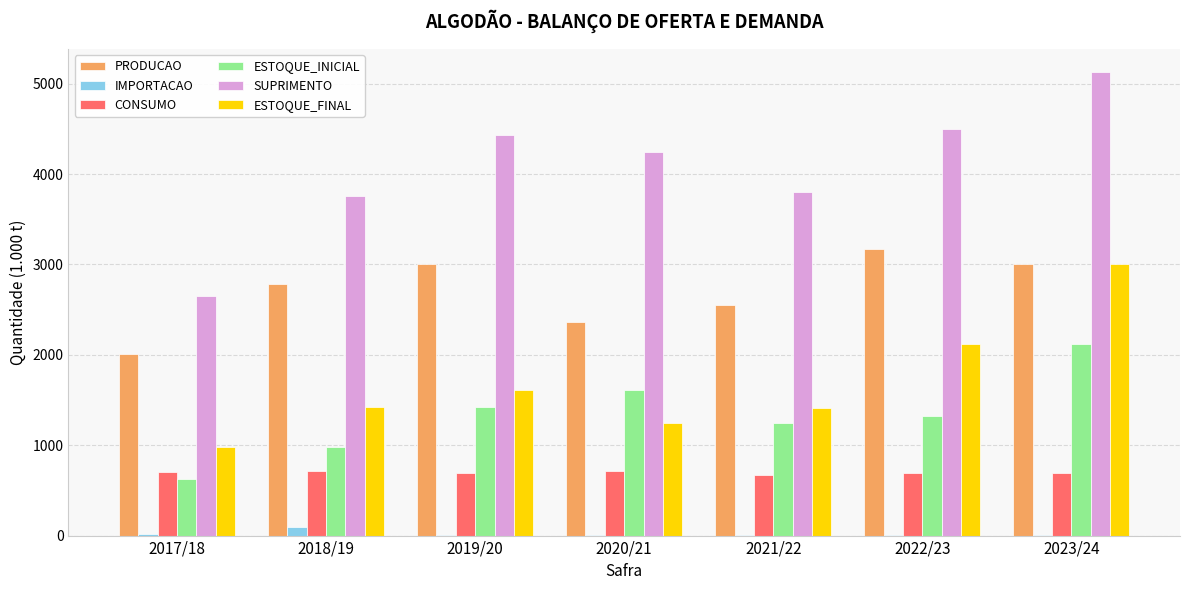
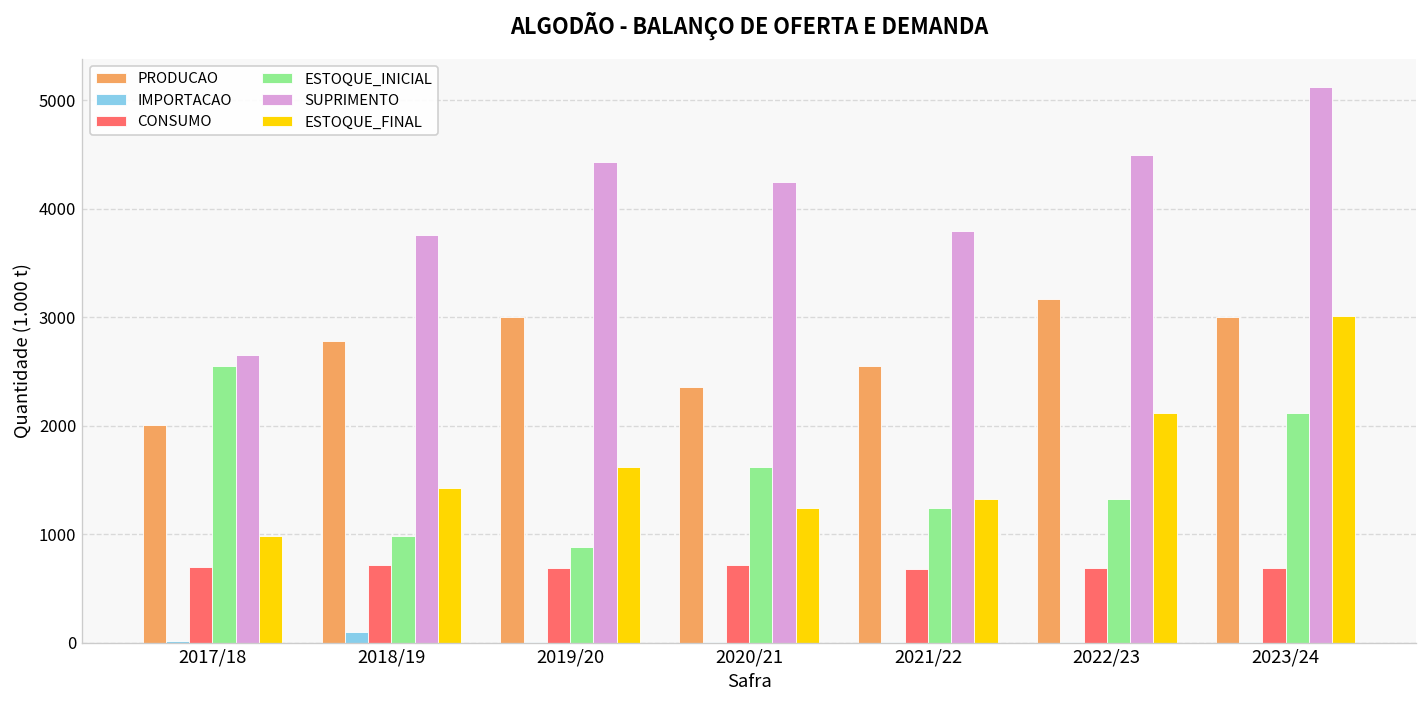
ESTOQUE_INICIAL, 2017/18: 600 -> 2600
ESTOQUE_INICIAL, 2019/20: 1400 -> 900
ESTOQUE_FINAL, 2021/22: 1400 -> 1300
